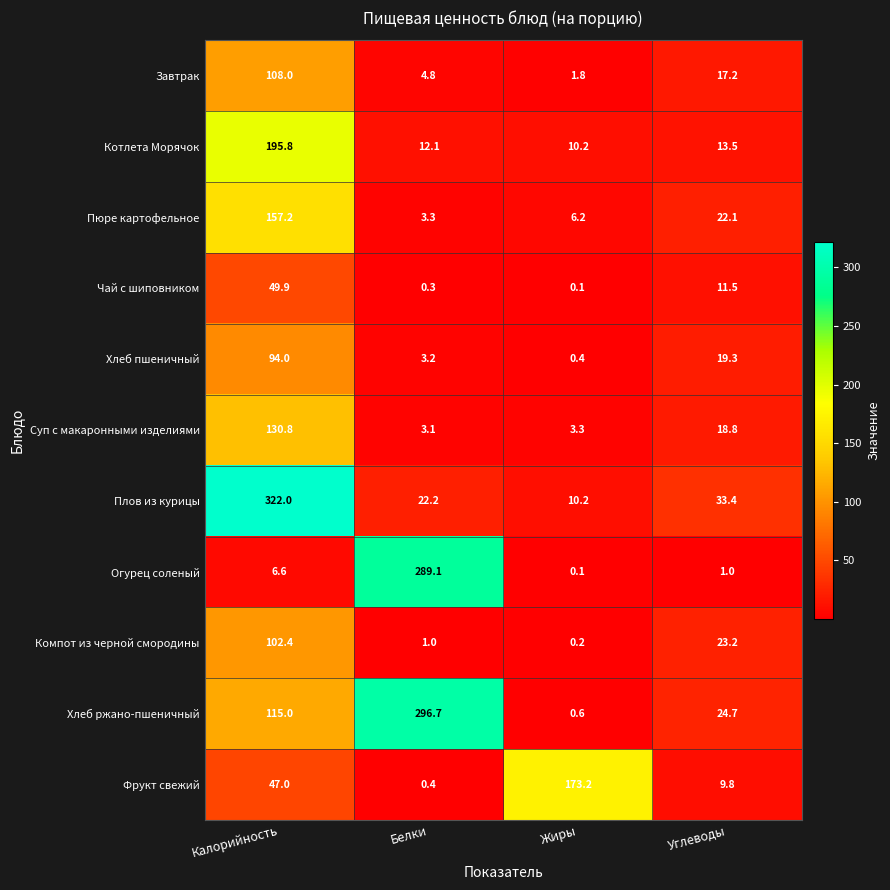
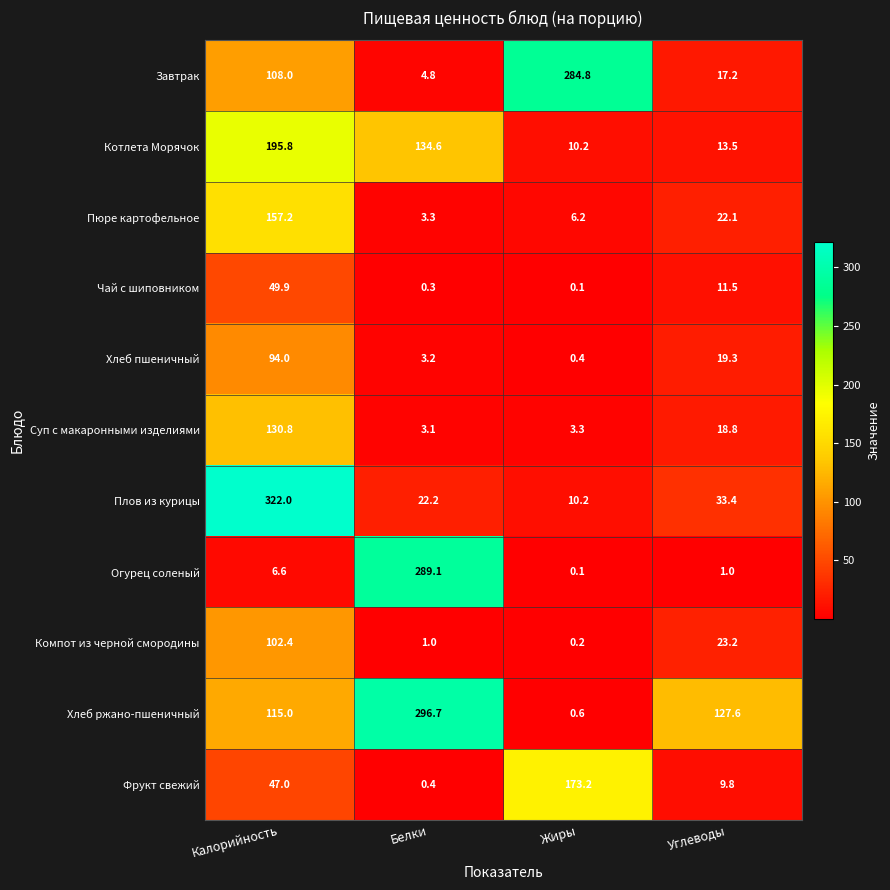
Завтрак, Жиры: 1.8 -> 284.8
Котлета Морячок, Белки: 12.1 -> 134.6
Хлеб ржано-пшеничный, Углеводы: 24.7 -> 127.6
